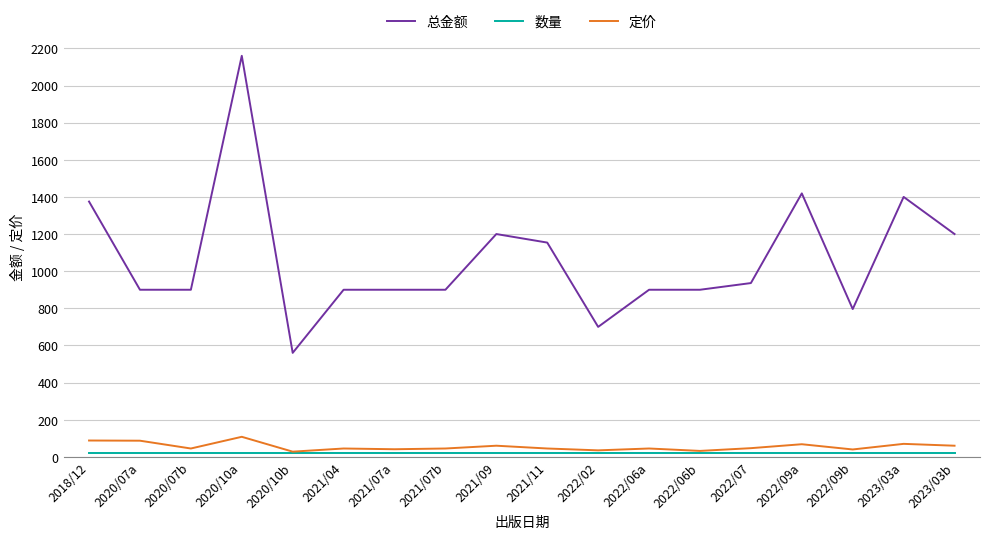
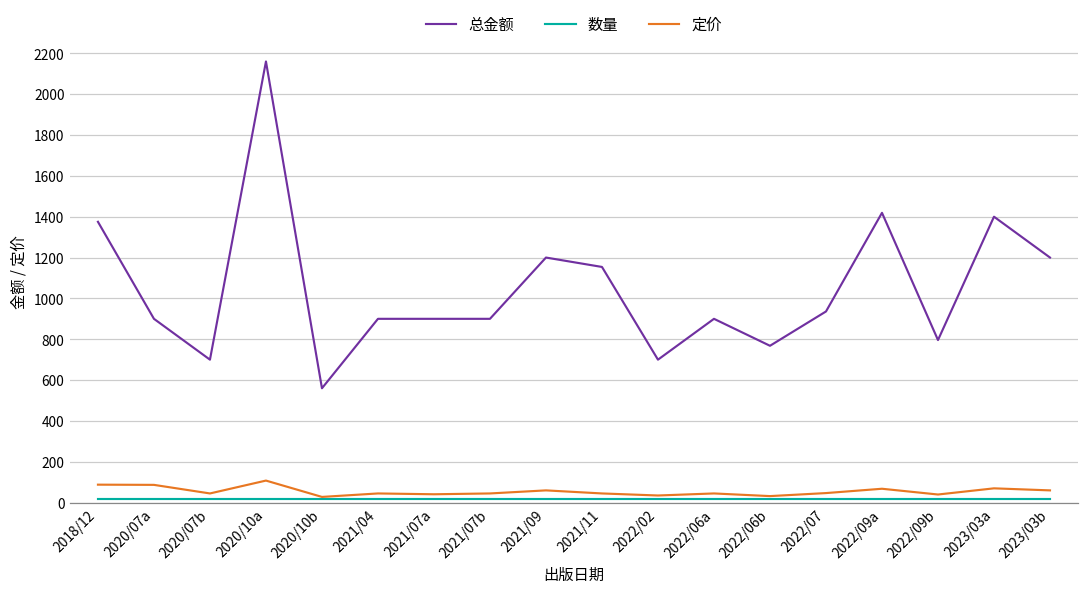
总金额, 2020/07b: 900 -> 700
总金额, 2022/06b: 900 -> 770
